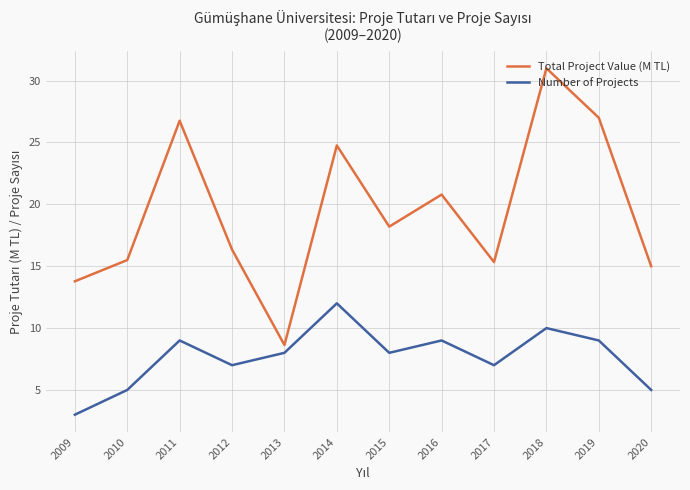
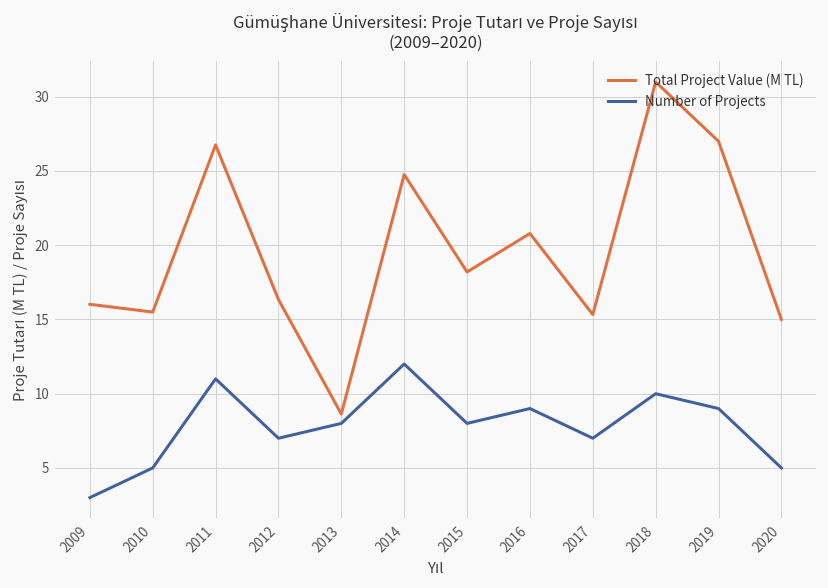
Total Project Value (M TL), 2009: 13.8 -> 16.0
Number of Projects, 2011: 9 -> 11
